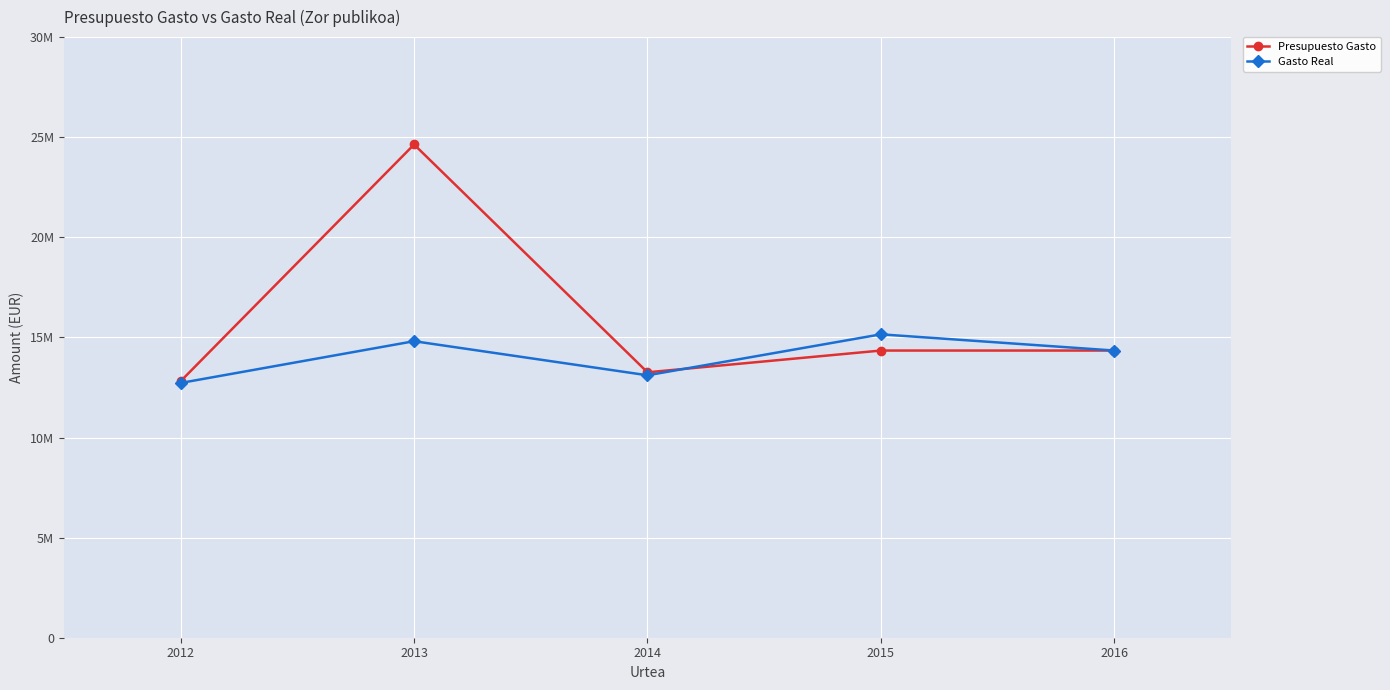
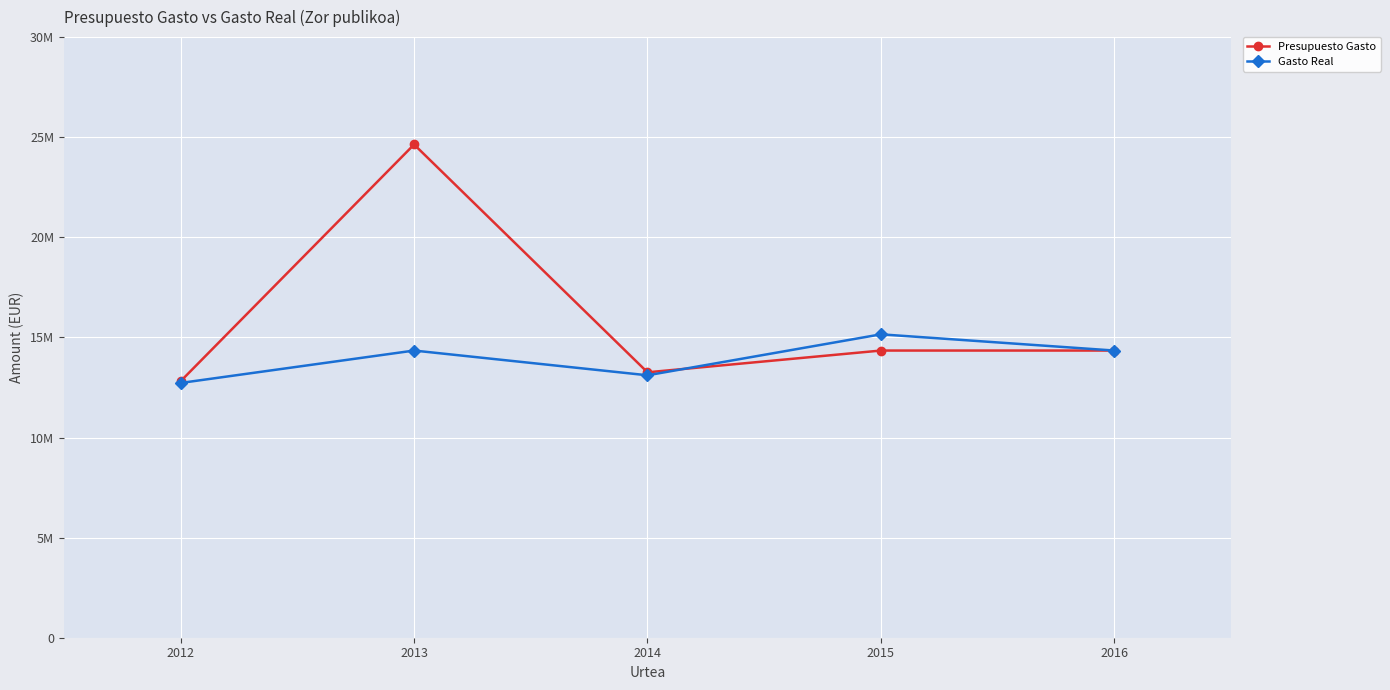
Gasto Real, 2013: 14800000 -> 14300000
